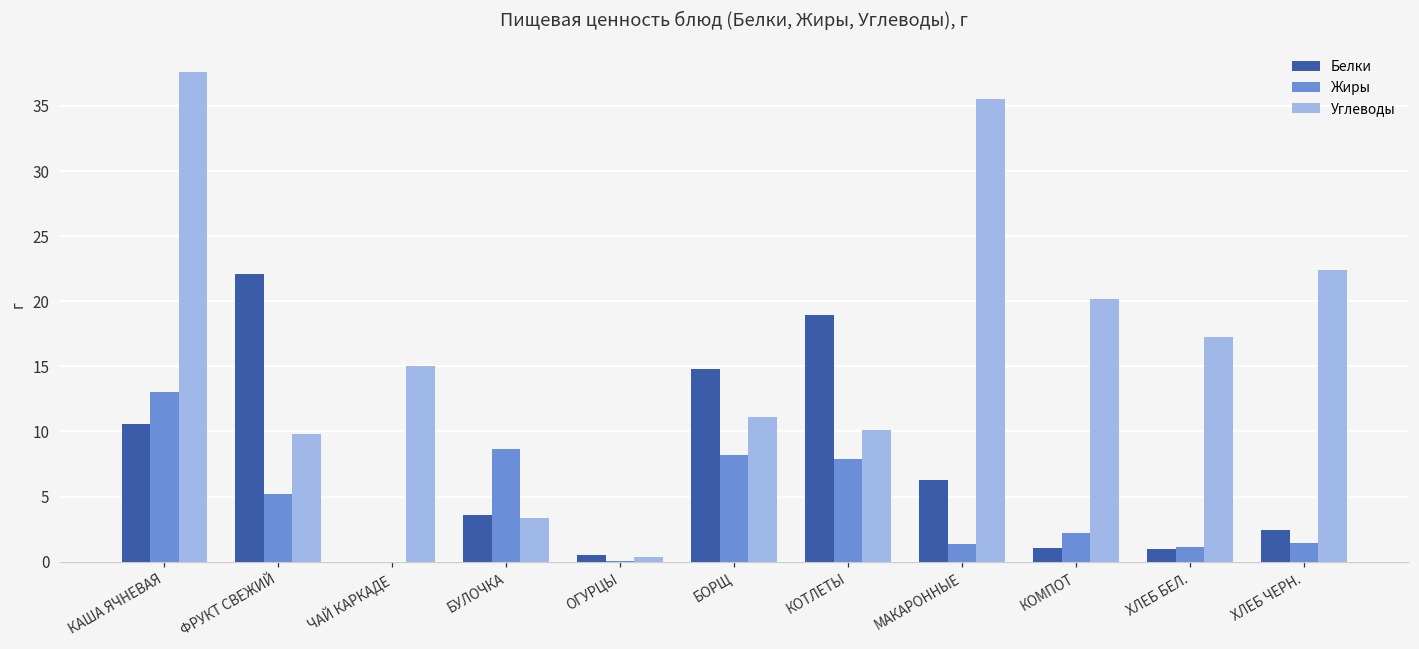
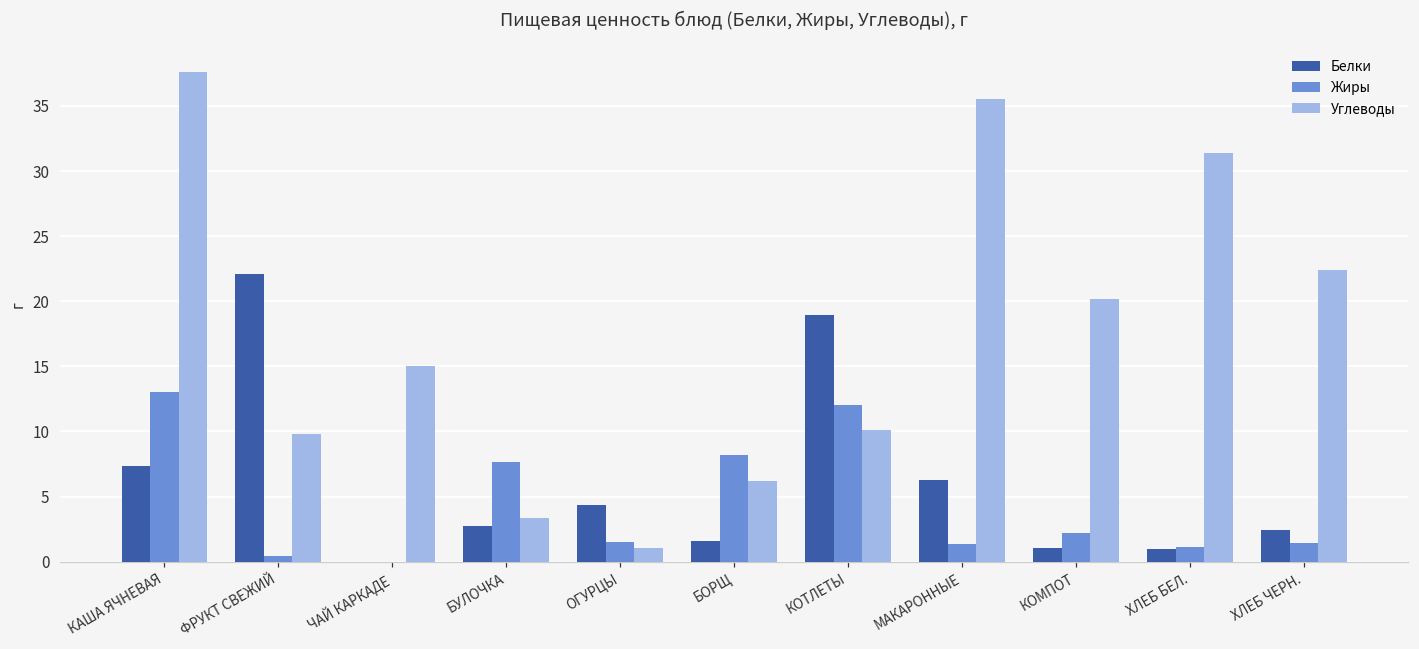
Белки, КАША ЯЧНЕВАЯ: 10.5 -> 7.4
Жиры, ФРУКТ СВЕЖИЙ: 5.2 -> 0.4
Белки, БУЛОЧКА: 3.6 -> 2.7
Жиры, БУЛОЧКА: 8.7 -> 7.7
Белки, ОГУРЦЫ: 0.5 -> 4.4
Жиры, ОГУРЦЫ: 0.1 -> 1.5
Углеводы, ОГУРЦЫ: 0.3 -> 1.0
Белки, БОРЩ: 14.8 -> 1.6
Углеводы, БОРЩ: 11.1 -> 6.2
Жиры, КОТЛЕТЫ: 7.9 -> 12.1
Углеводы, ХЛЕБ БЕЛ.: 17.3 -> 31.4
